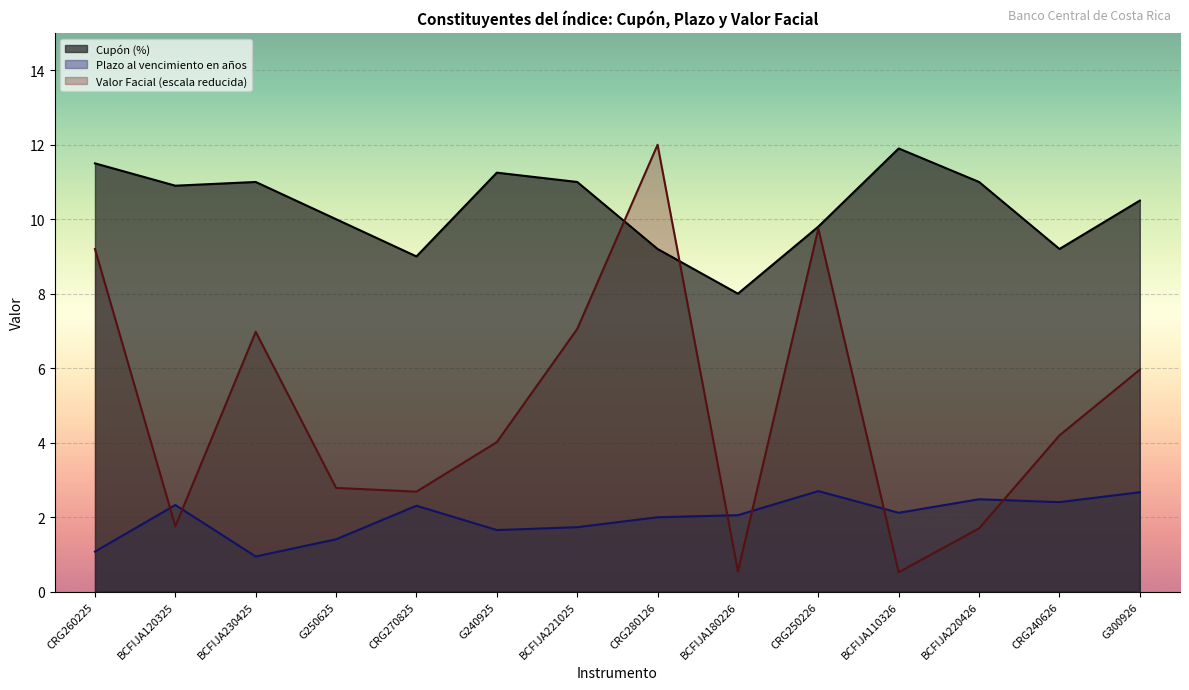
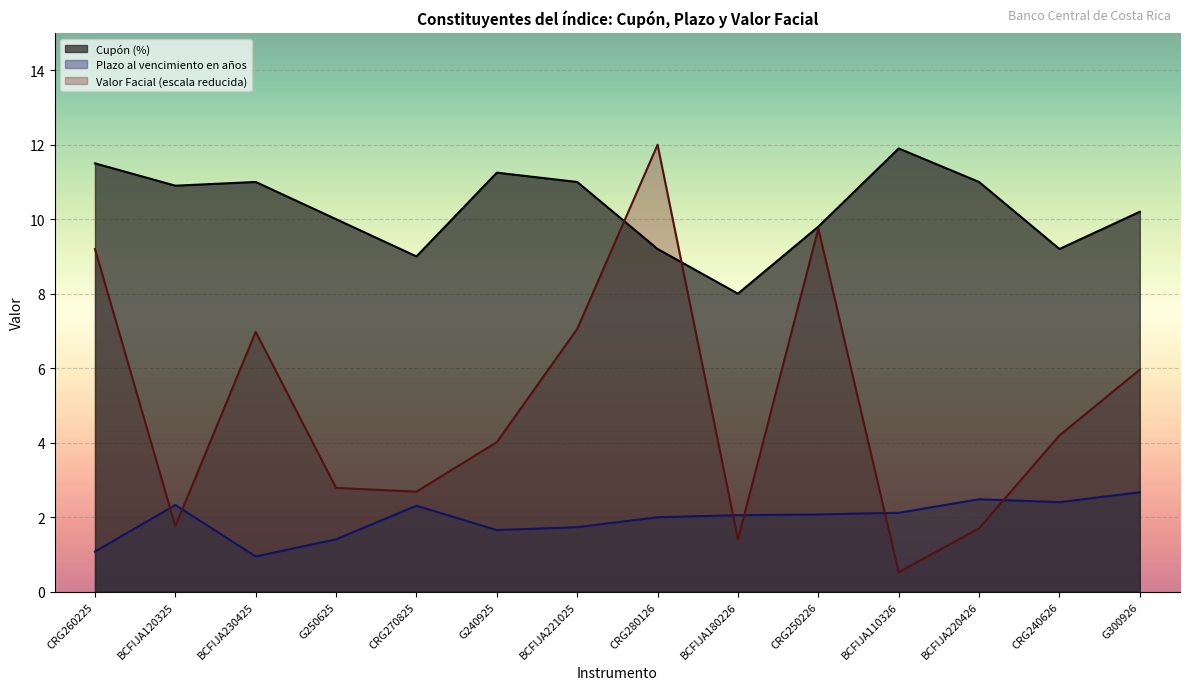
Valor Facial (escala reducida), BCFIJA180226: 0.5 -> 1.4
Plazo al vencimiento en años, CRG250226: 2.7 -> 2.1
Cupón (%), G300926: 10.5 -> 10.2
